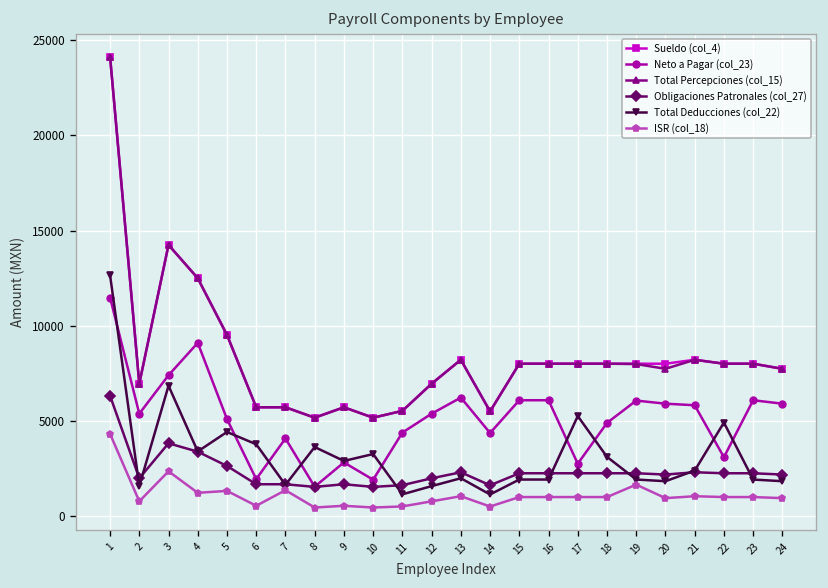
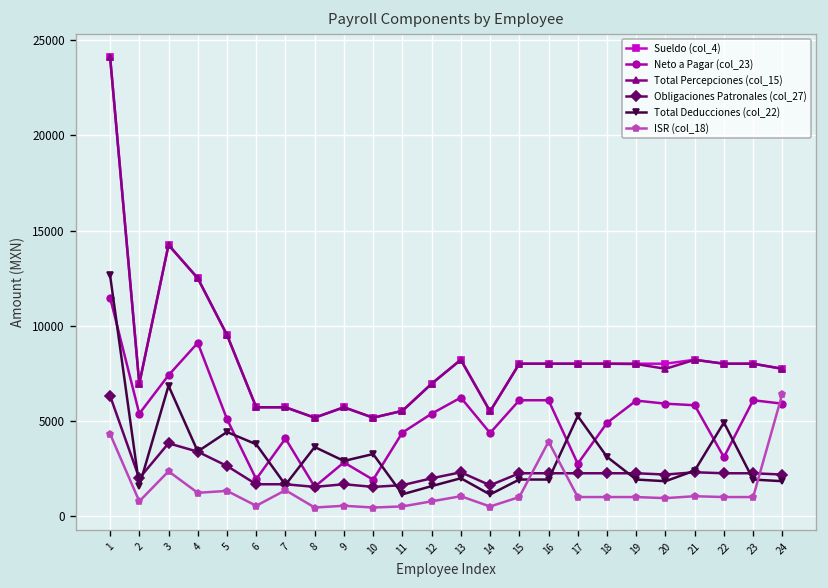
ISR (col_18), 16: 1000 -> 3900
ISR (col_18), 19: 1700 -> 1000
ISR (col_18), 24: 900 -> 6400
